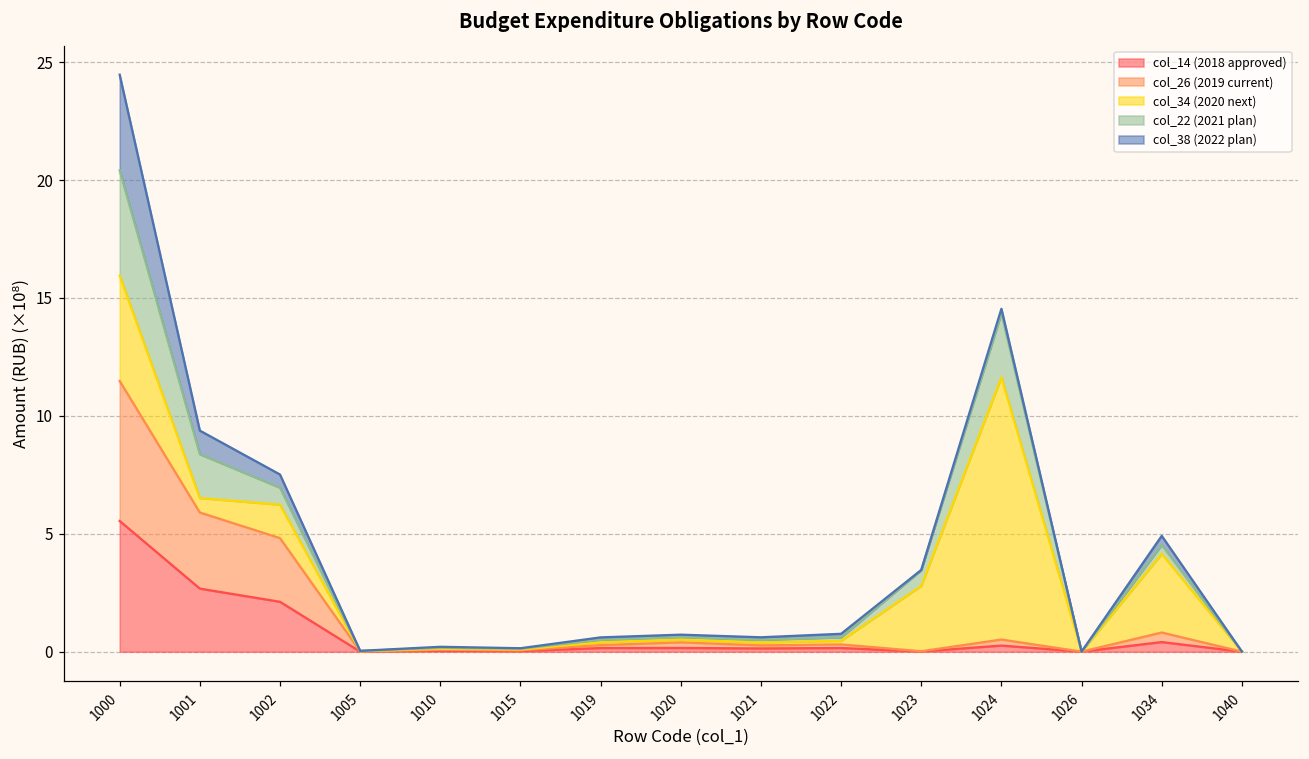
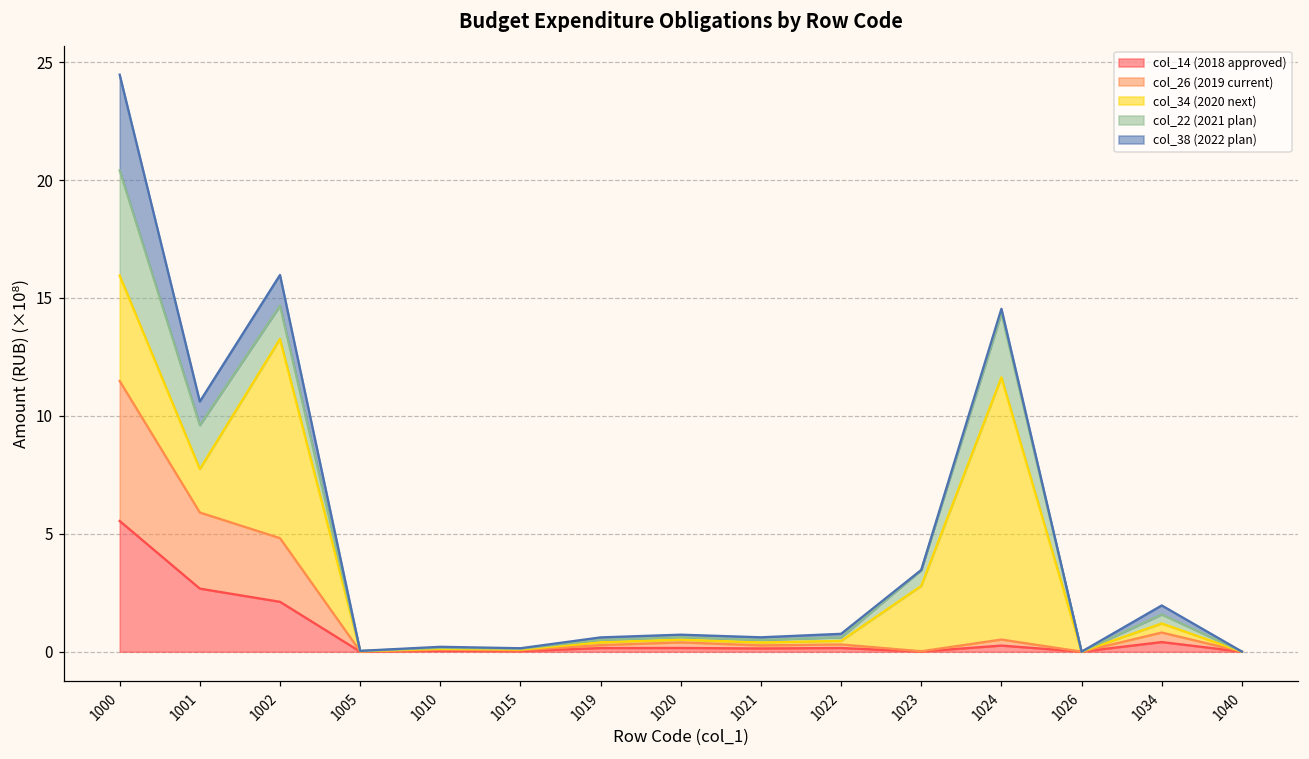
col_34 (2020 next), 1001: 0.6 -> 1.8
col_34 (2020 next), 1002: 1.4 -> 8.4
col_22 (2021 plan), 1002: 0.7 -> 1.4
col_38 (2022 plan), 1002: 0.6 -> 1.3
col_34 (2020 next), 1034: 3.3 -> 0.4
